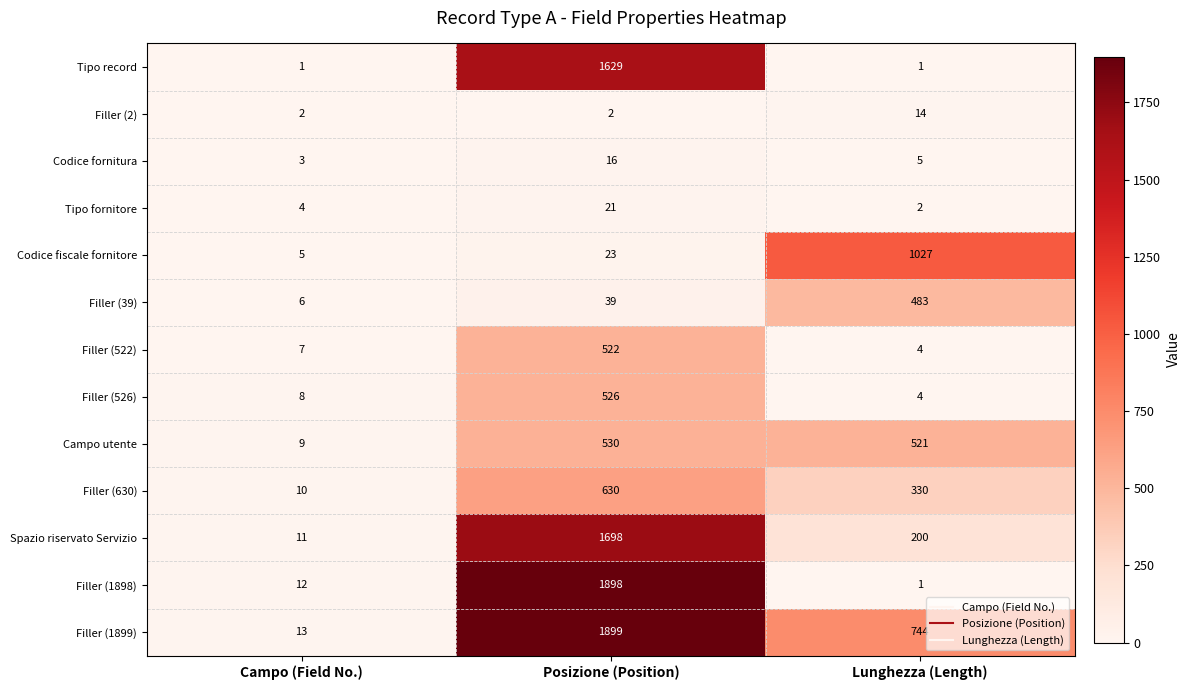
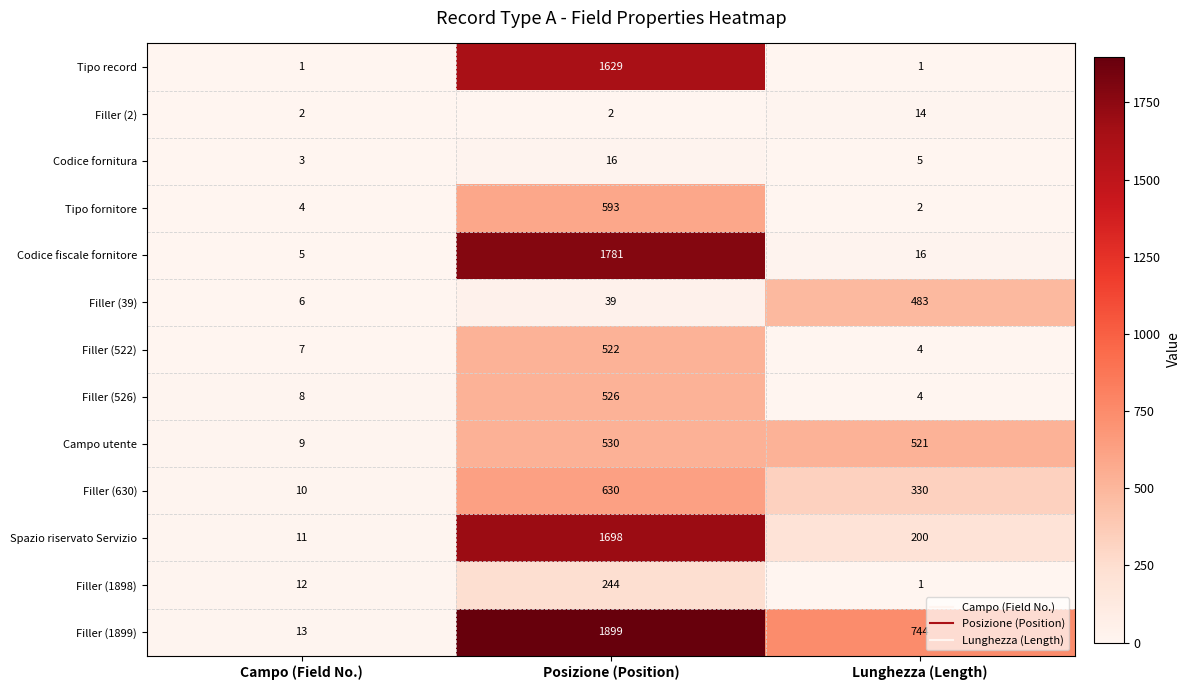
Tipo fornitore, Posizione (Position): 21 -> 593
Codice fiscale fornitore, Posizione (Position): 23 -> 1781
Codice fiscale fornitore, Lunghezza (Length): 1027 -> 16
Filler (1898), Posizione (Position): 1898 -> 244
